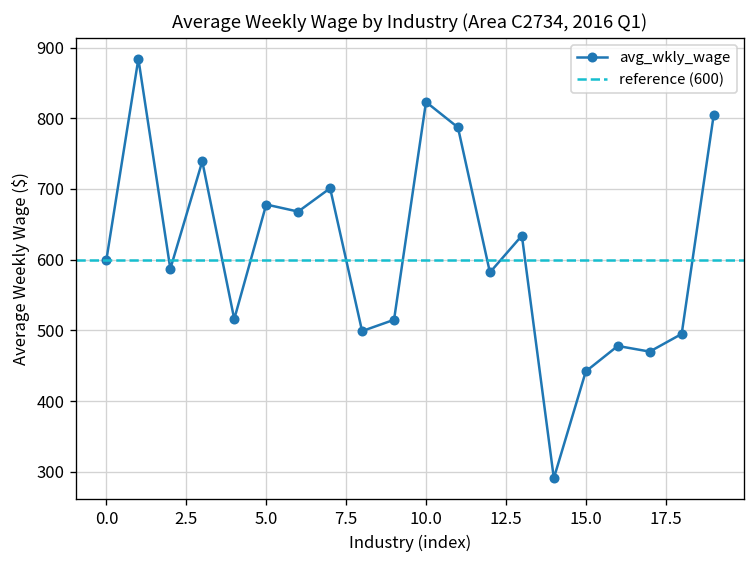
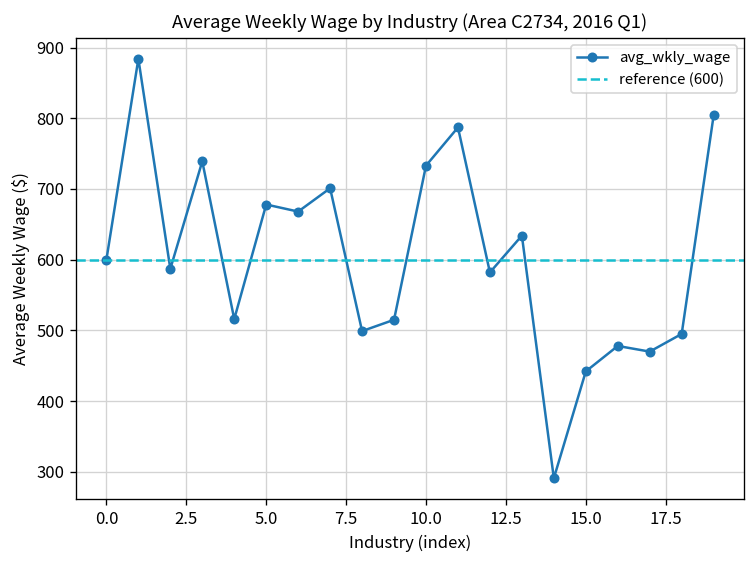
10.0: 820 -> 730
